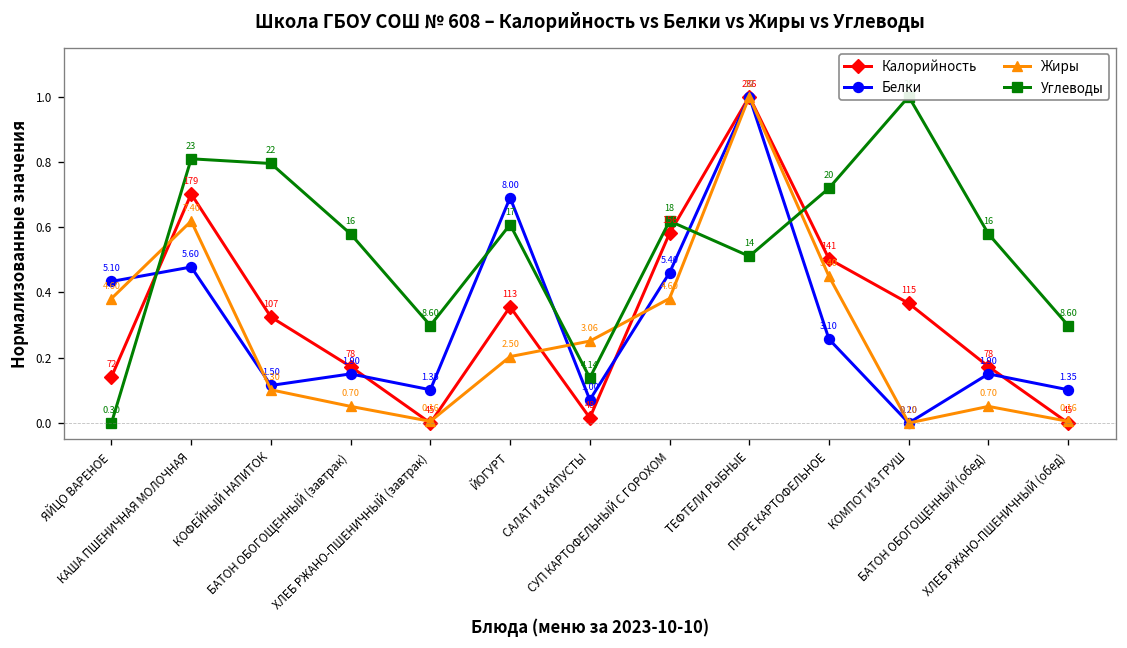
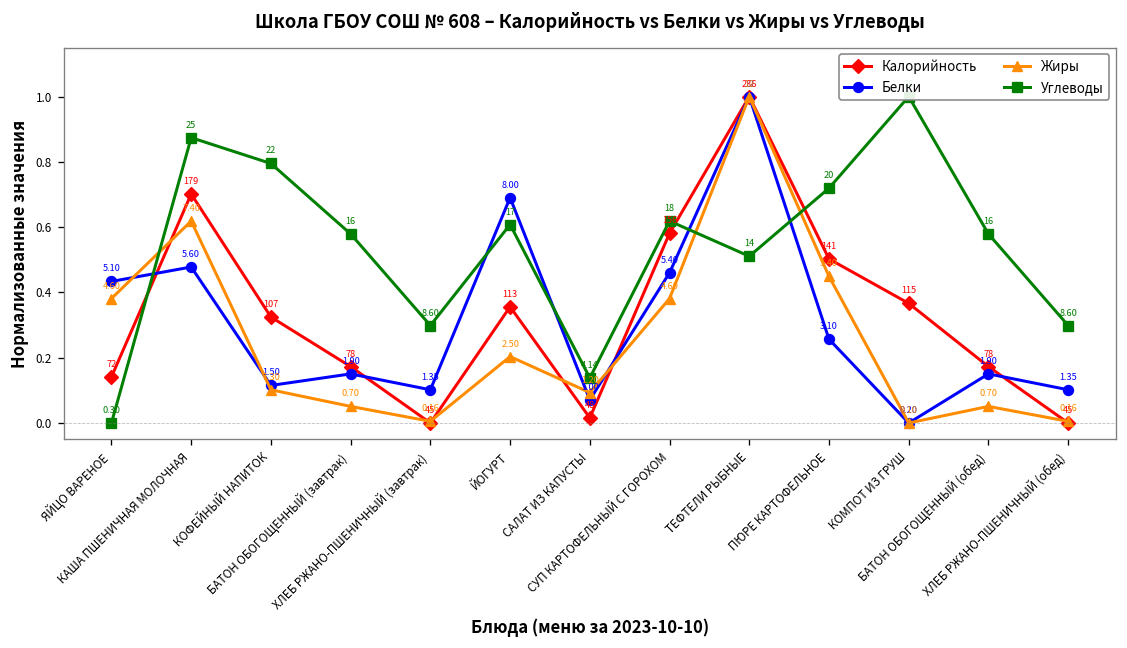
Углеводы, КАША ПШЕНИЧНАЯ МОЛОЧНАЯ: 23 -> 25
Жиры, САЛАТ ИЗ КАПУСТЫ: 3.06 -> 1.20
